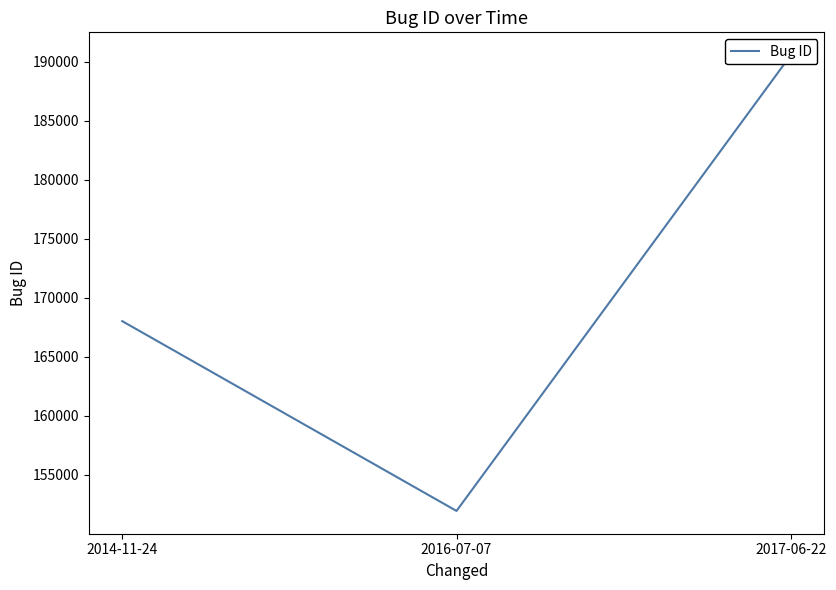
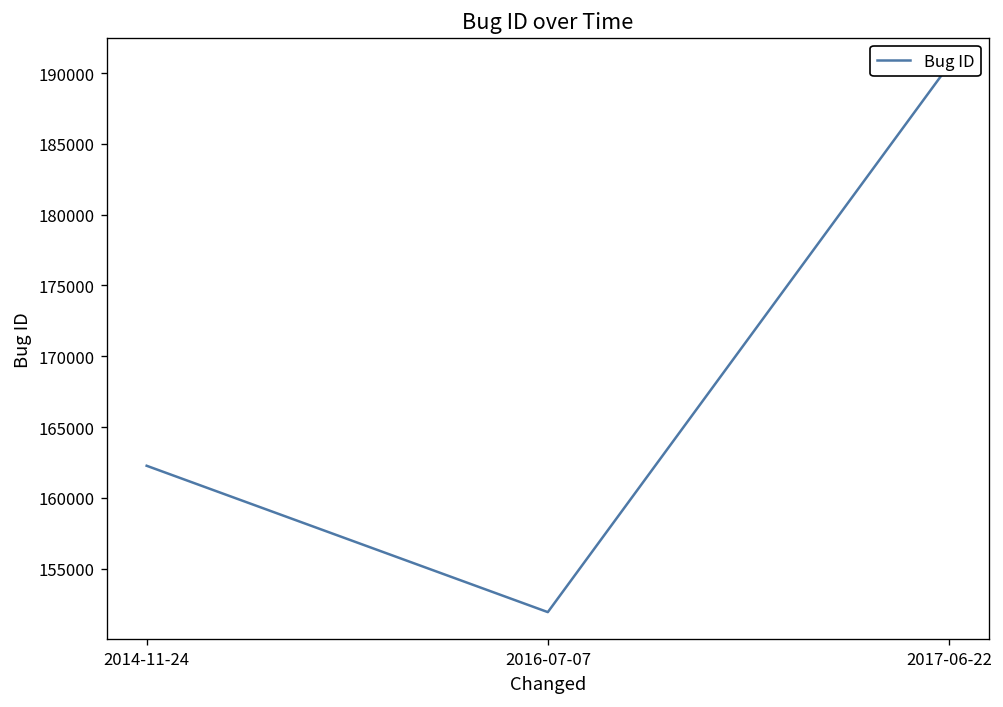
2014-11-24: 168000 -> 162300
